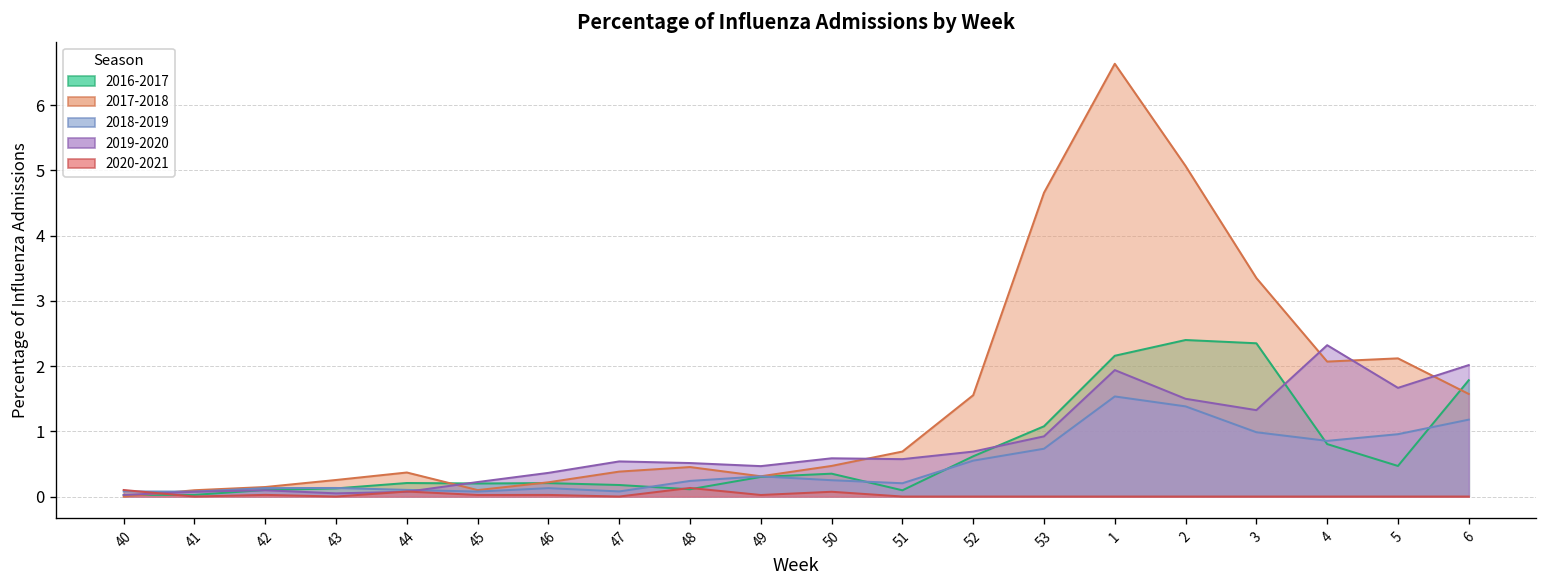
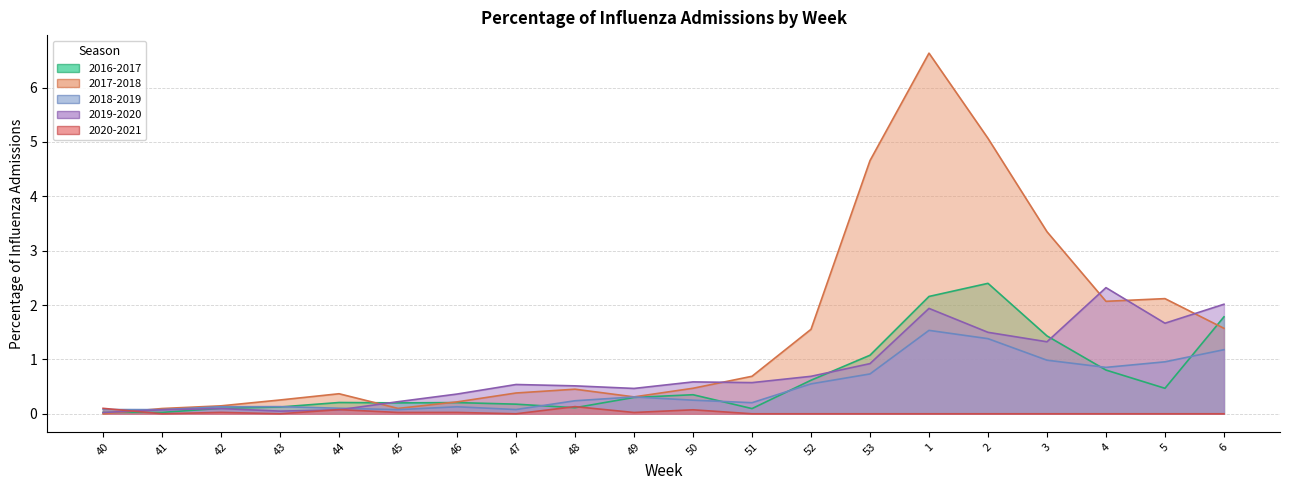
2016-2017, 3: 2.3 -> 1.4
